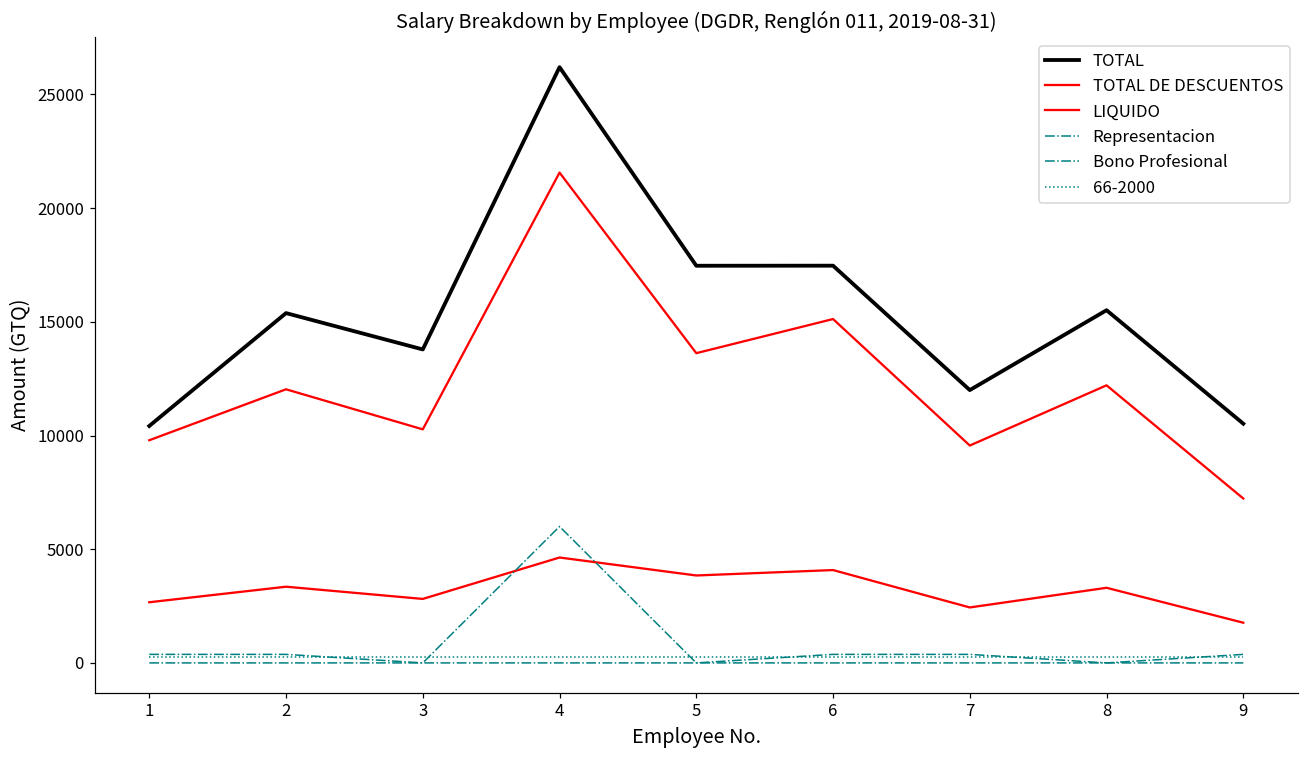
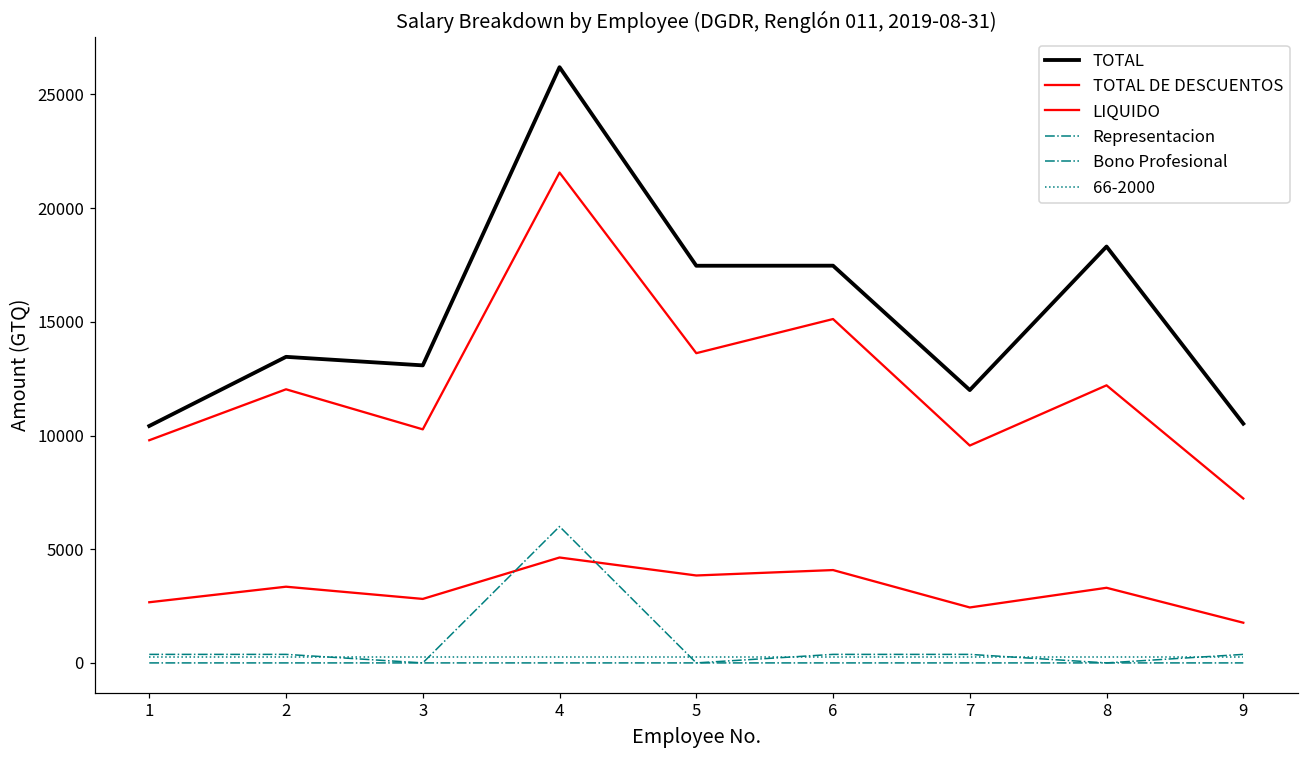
TOTAL, 2: 15400 -> 13500
TOTAL, 3: 13800 -> 13100
TOTAL, 8: 15500 -> 18300
